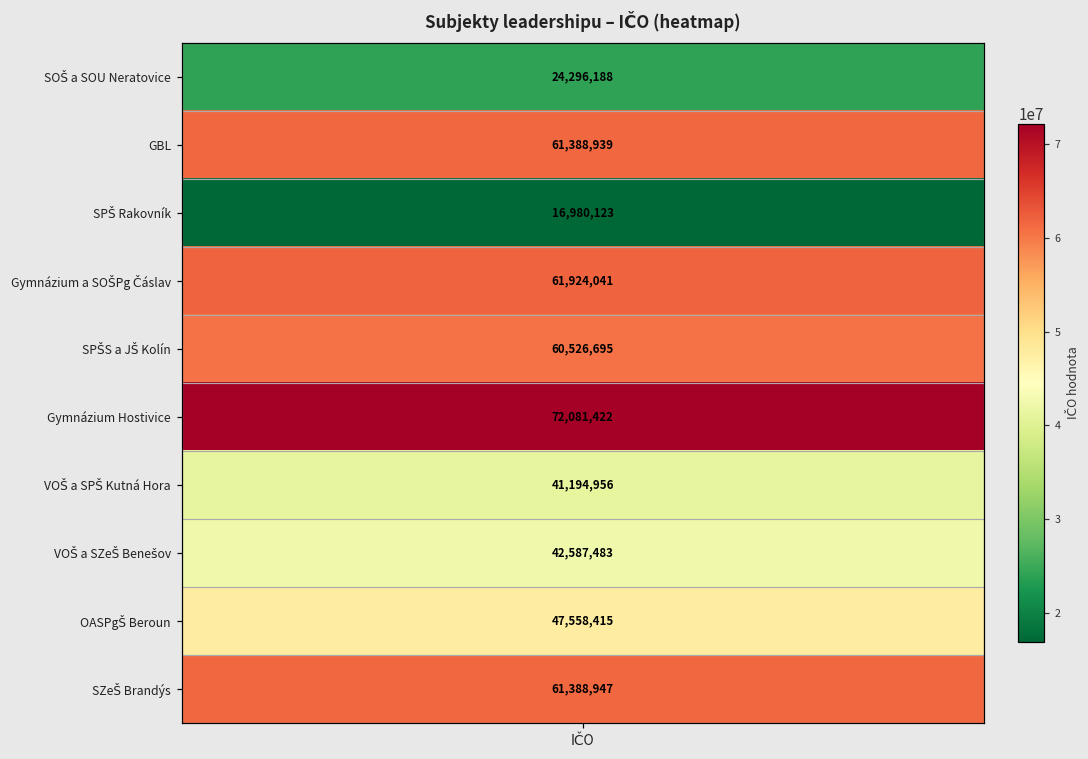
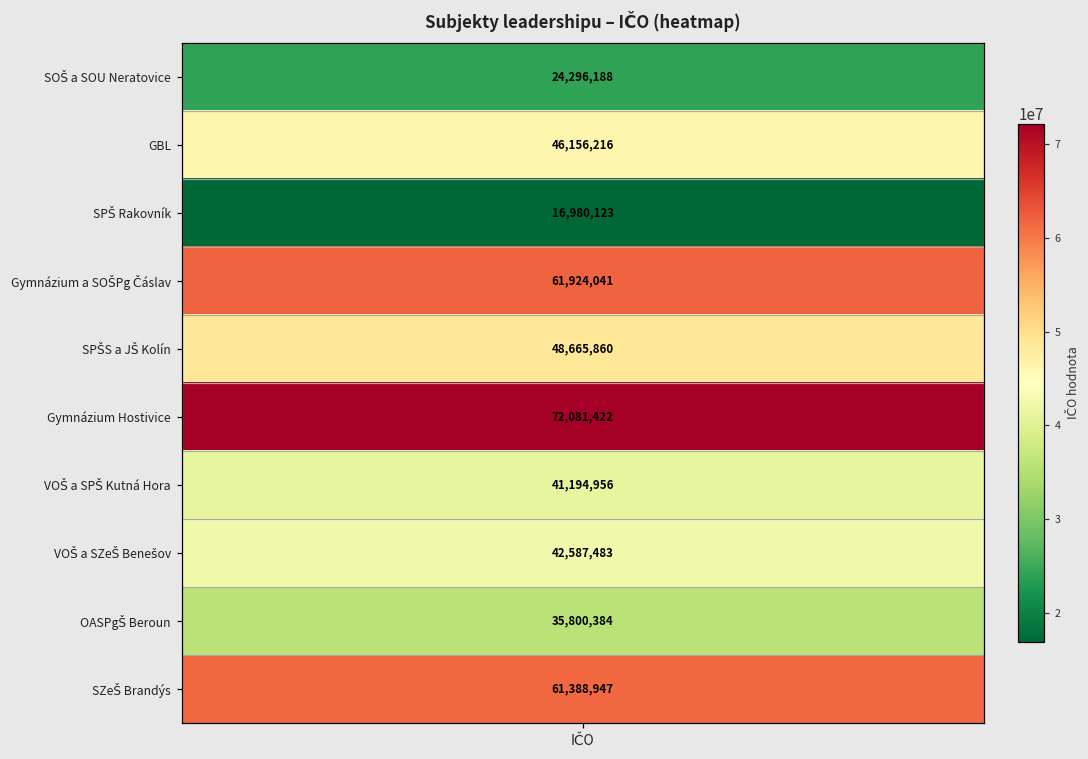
GBL, IČO: 61,388,939 -> 46,156,216
SPŠS a JŠ Kolín, IČO: 60,526,695 -> 48,665,860
OASPgŠ Beroun, IČO: 47,558,415 -> 35,800,384
